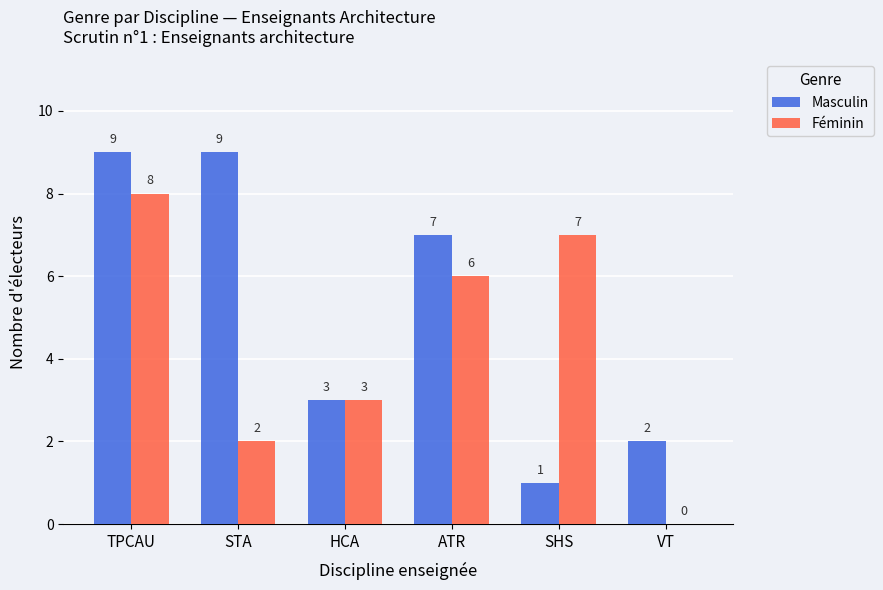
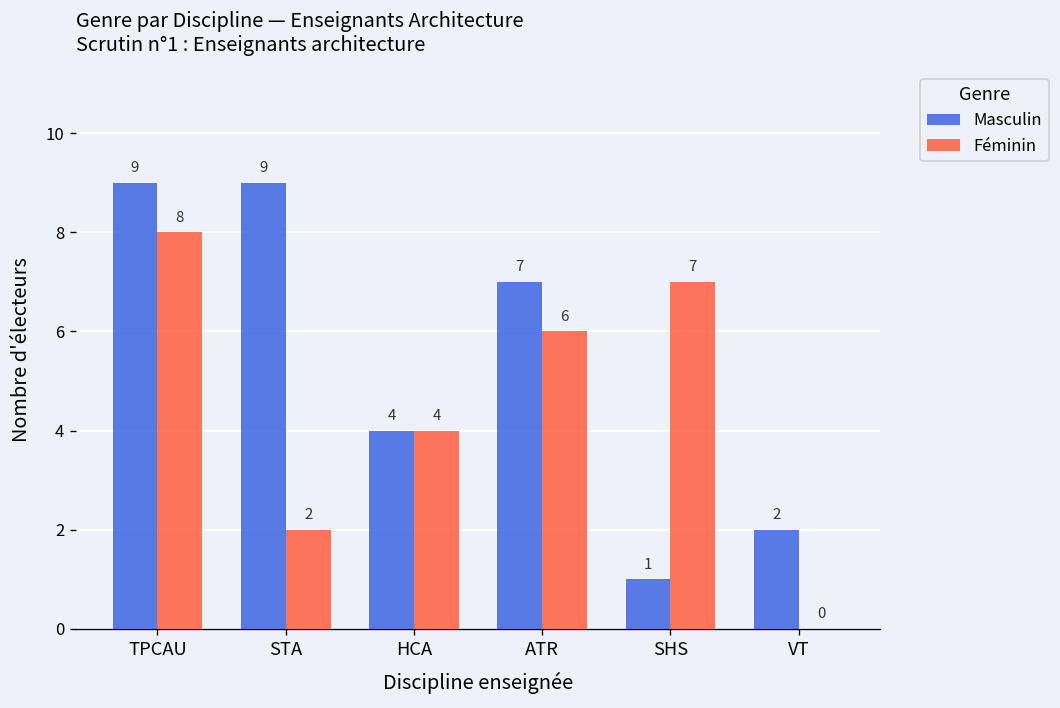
Masculin, HCA: 3 -> 4
Féminin, HCA: 3 -> 4
